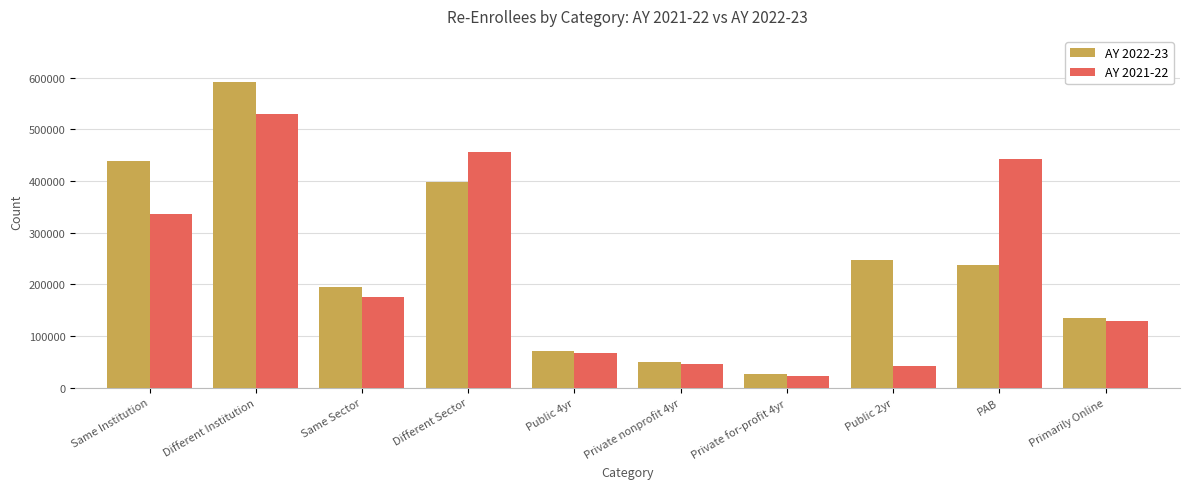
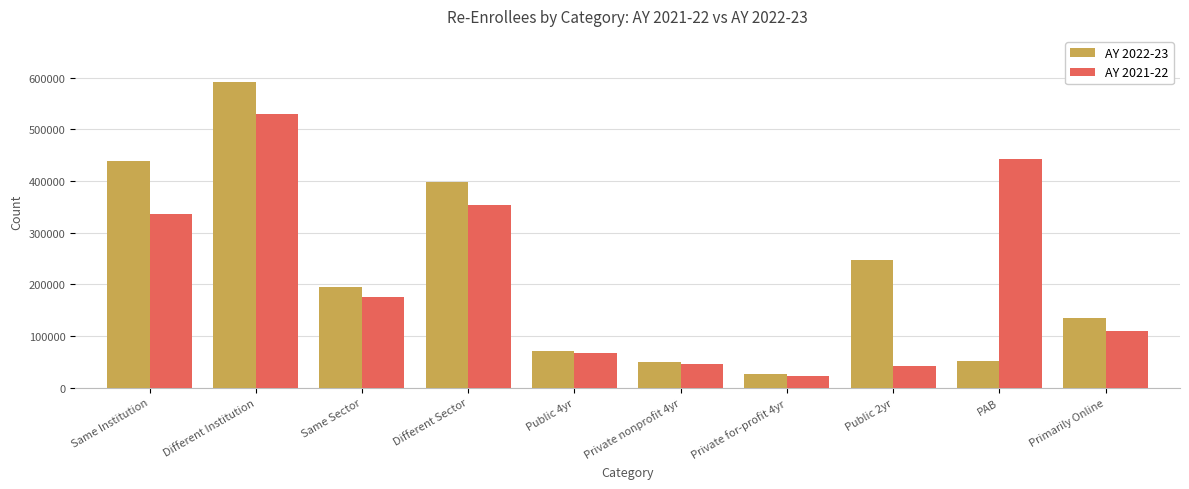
AY 2021-22, Different Sector: 460000 -> 350000
AY 2022-23, PAB: 240000 -> 50000
AY 2021-22, Primarily Online: 130000 -> 110000
